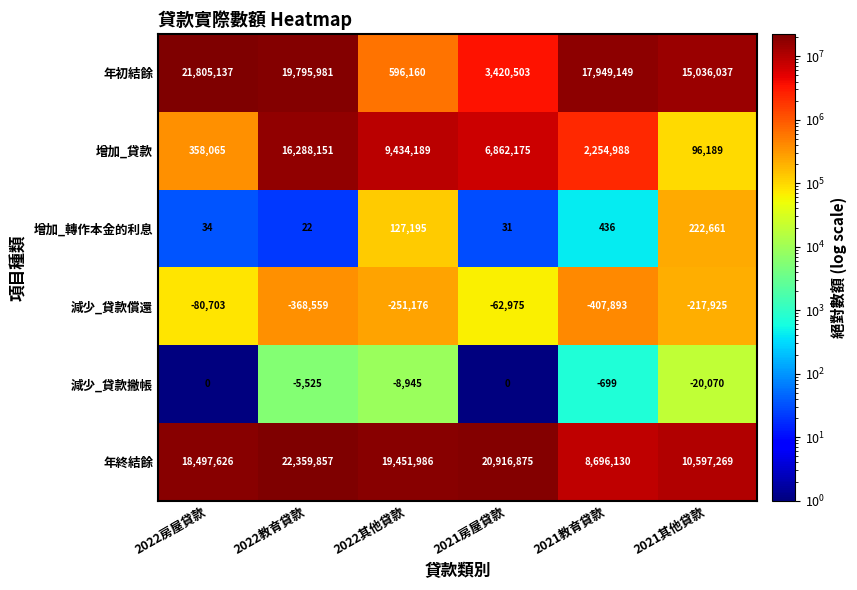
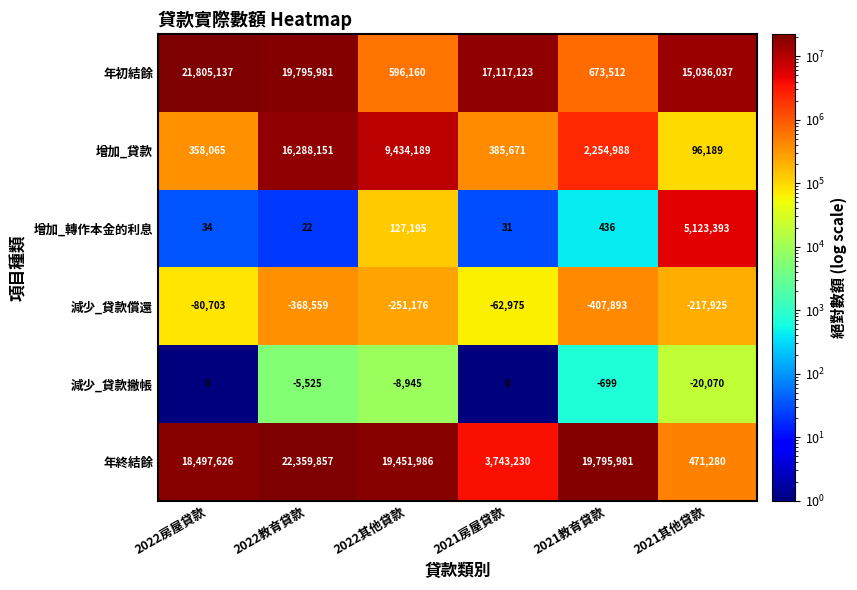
年初結餘, 2021房屋貸款: 3,420,503 -> 17,117,123
年初結餘, 2021教育貸款: 17,949,149 -> 673,512
增加_貸款, 2021房屋貸款: 6,862,175 -> 385,671
增加_轉作本金的利息, 2021其他貸款: 222,661 -> 5,123,393
年終結餘, 2021房屋貸款: 20,916,875 -> 3,743,230
年終結餘, 2021教育貸款: 8,696,130 -> 19,795,981
年終結餘, 2021其他貸款: 10,597,269 -> 471,280
